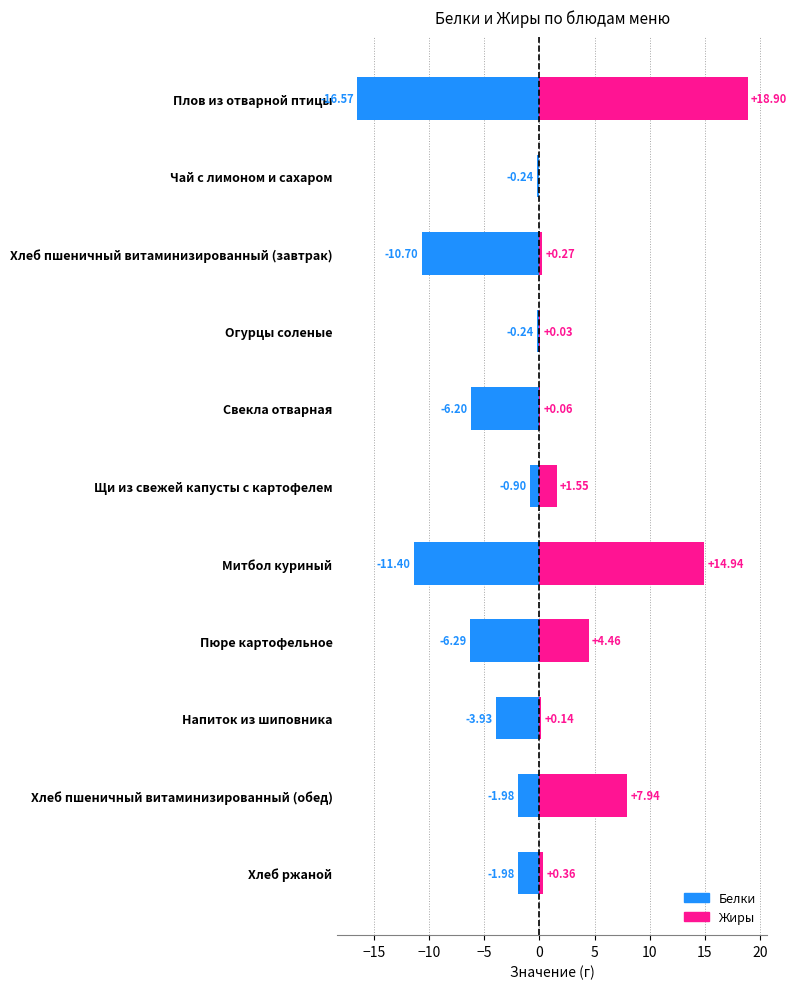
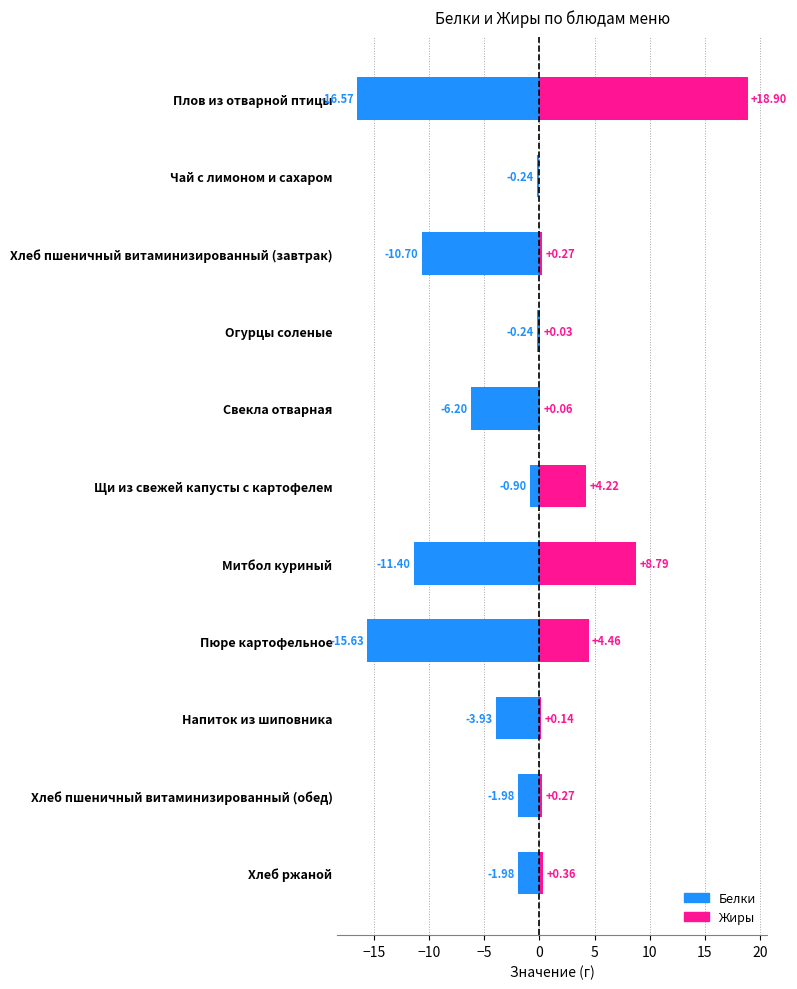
Жиры, Щи из свежей капусты с картофелем: +1.55 -> +4.22
Жиры, Митбол куриный: +14.94 -> +8.79
Белки, Пюре картофельное: -6.29 -> -15.63
Жиры, Хлеб пшеничный витаминизированный (обед): +7.94 -> +0.27
